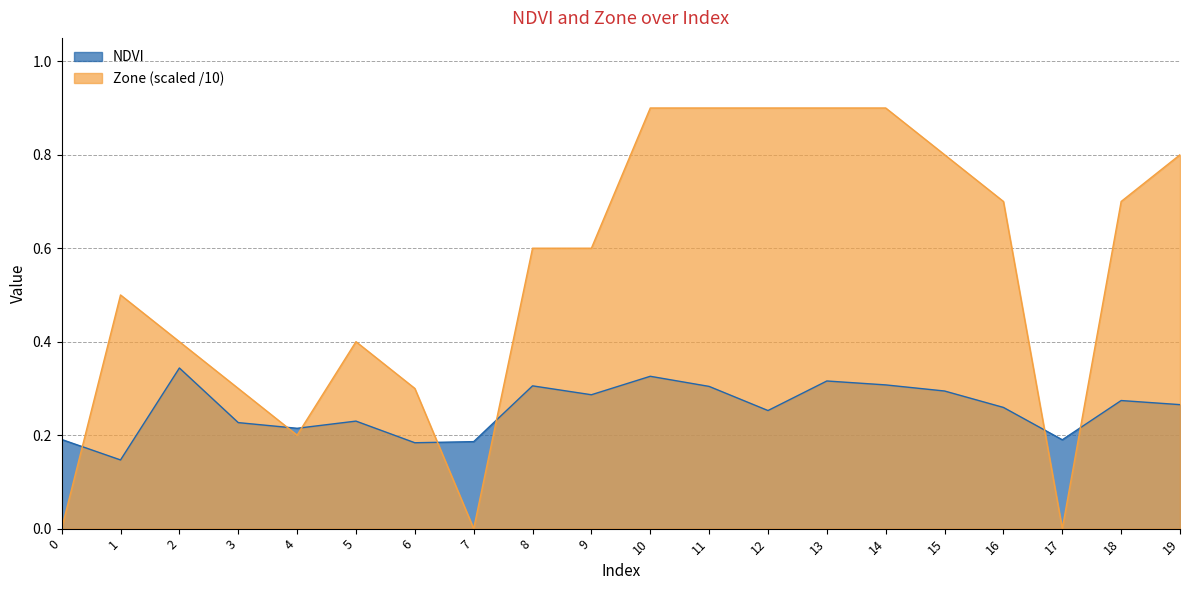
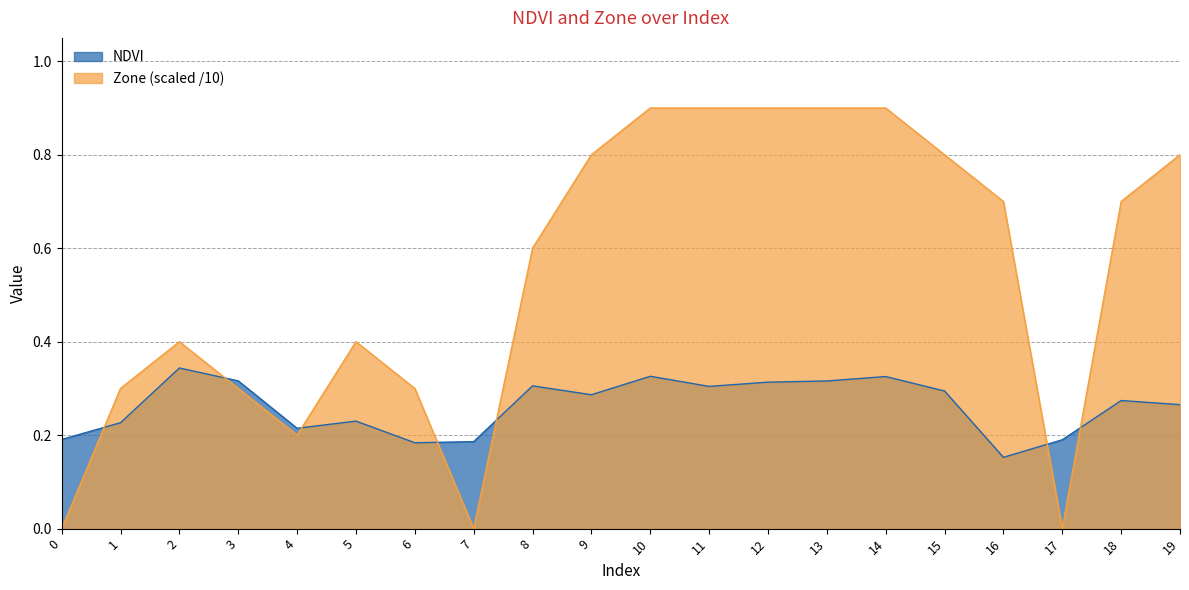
NDVI, 1: 0.15 -> 0.23
Zone (scaled /10), 1: 0.50 -> 0.30
NDVI, 3: 0.23 -> 0.32
Zone (scaled /10), 9: 0.60 -> 0.80
NDVI, 12: 0.25 -> 0.31
NDVI, 14: 0.31 -> 0.33
NDVI, 16: 0.26 -> 0.15
